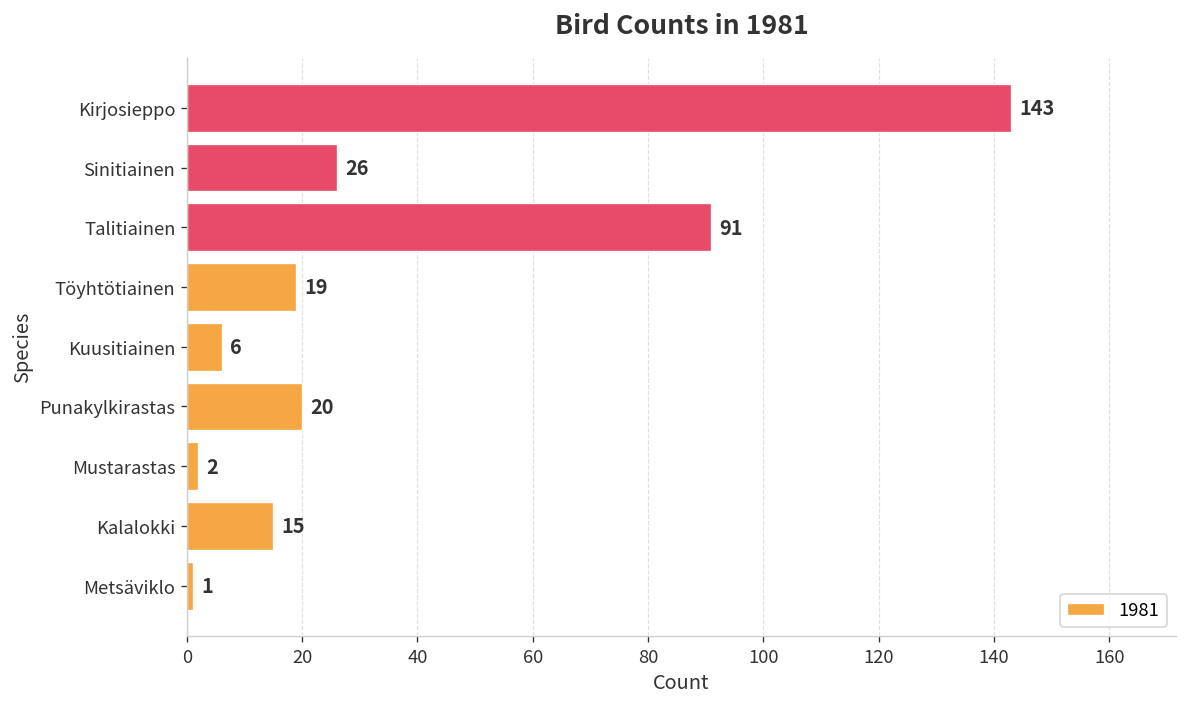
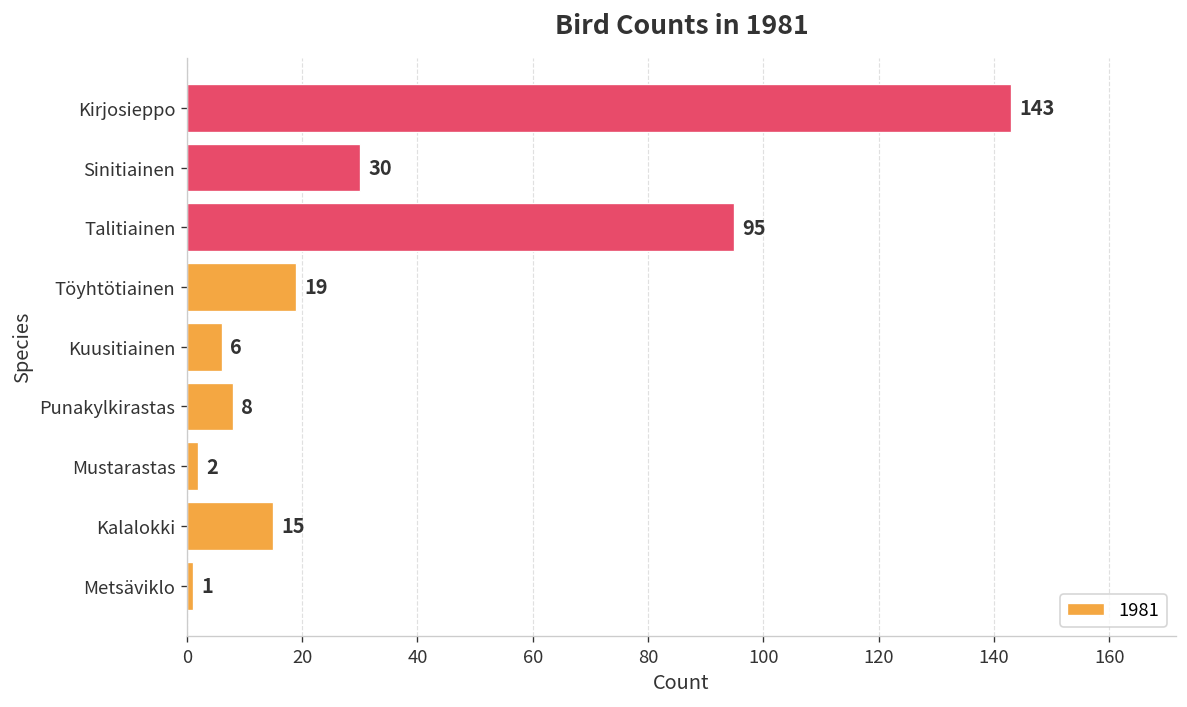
Sinitiainen: 26 -> 30
Talitiainen: 91 -> 95
Punakylkirastas: 20 -> 8
